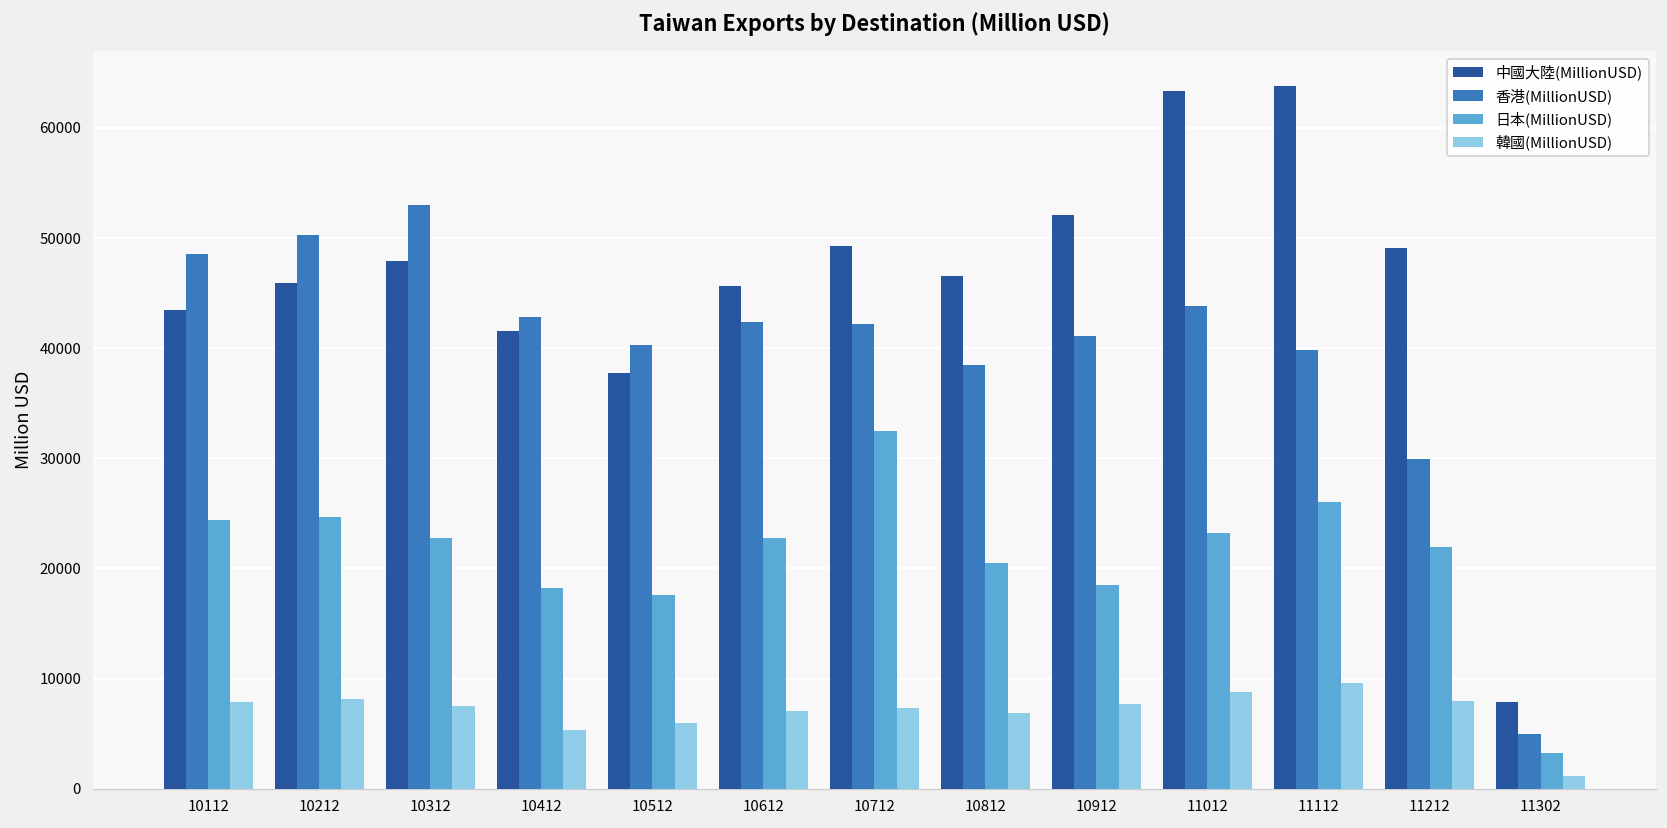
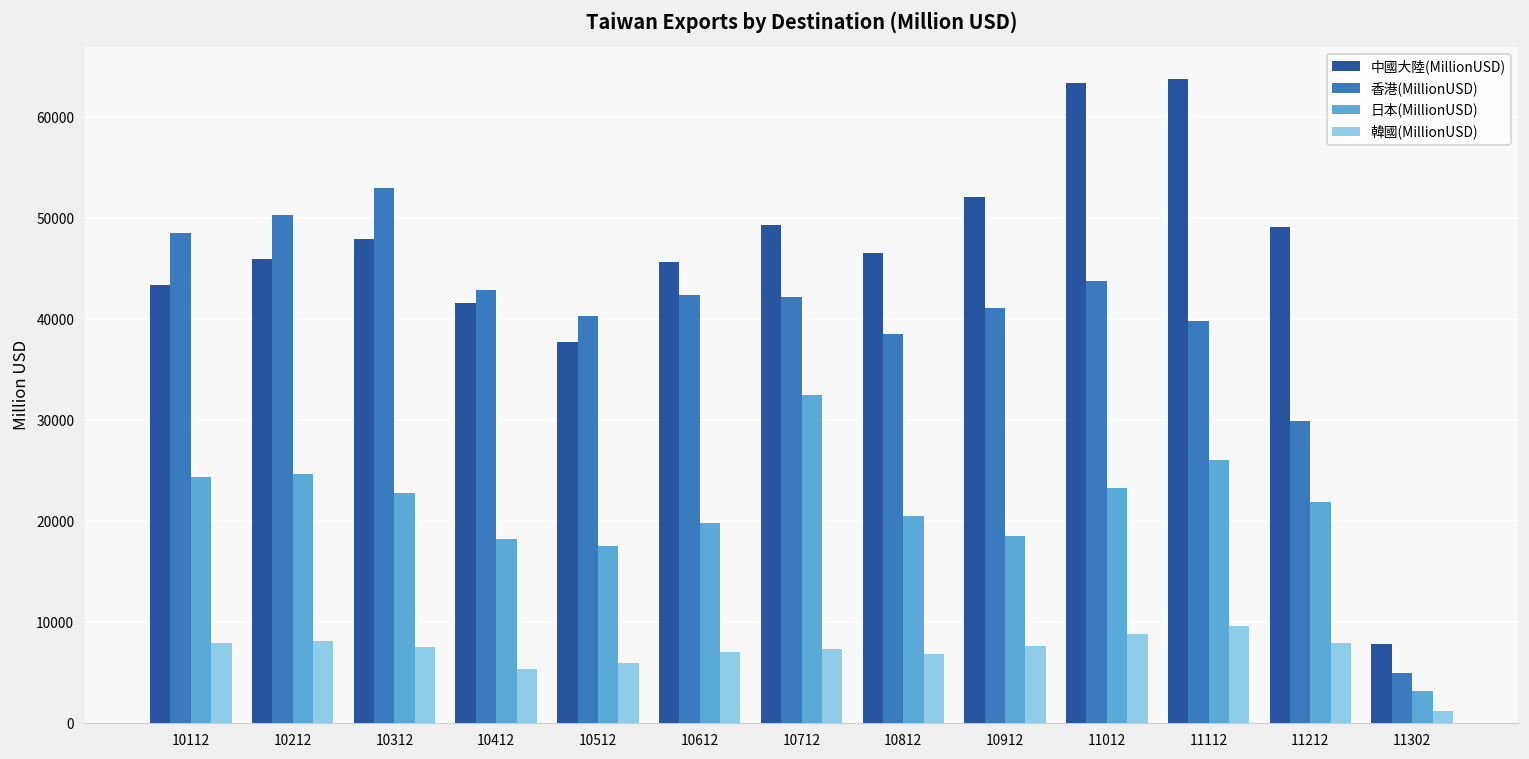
日本(MillionUSD), 10612: 23000 -> 20000
